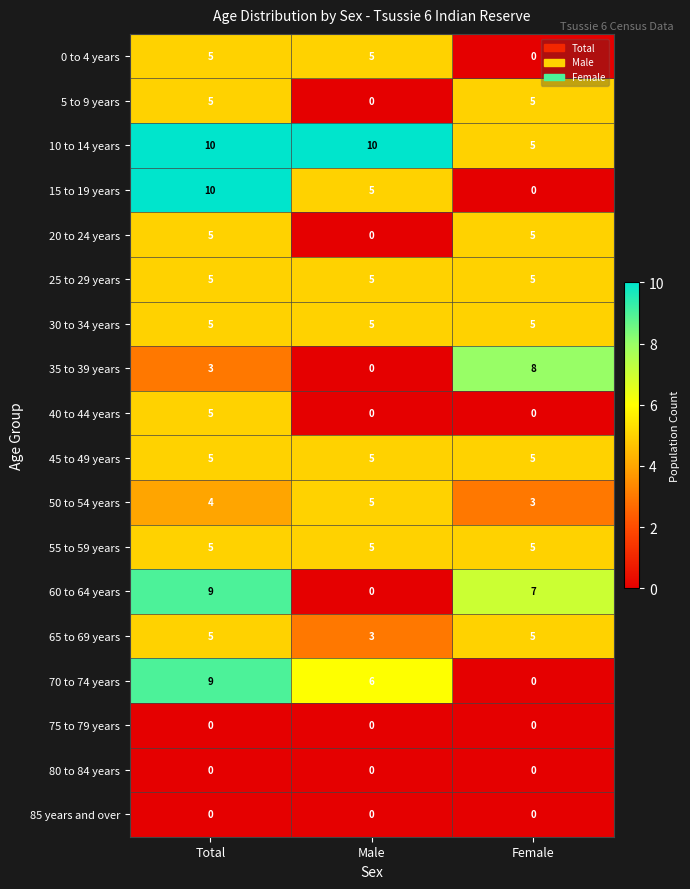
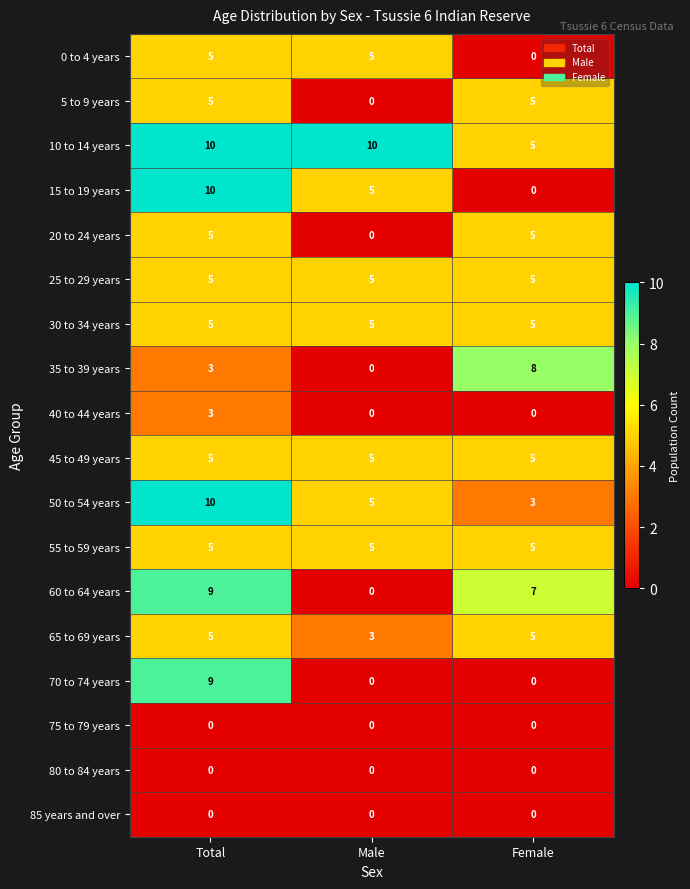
40 to 44 years, Total: 5 -> 3
50 to 54 years, Total: 4 -> 10
70 to 74 years, Male: 6 -> 0
